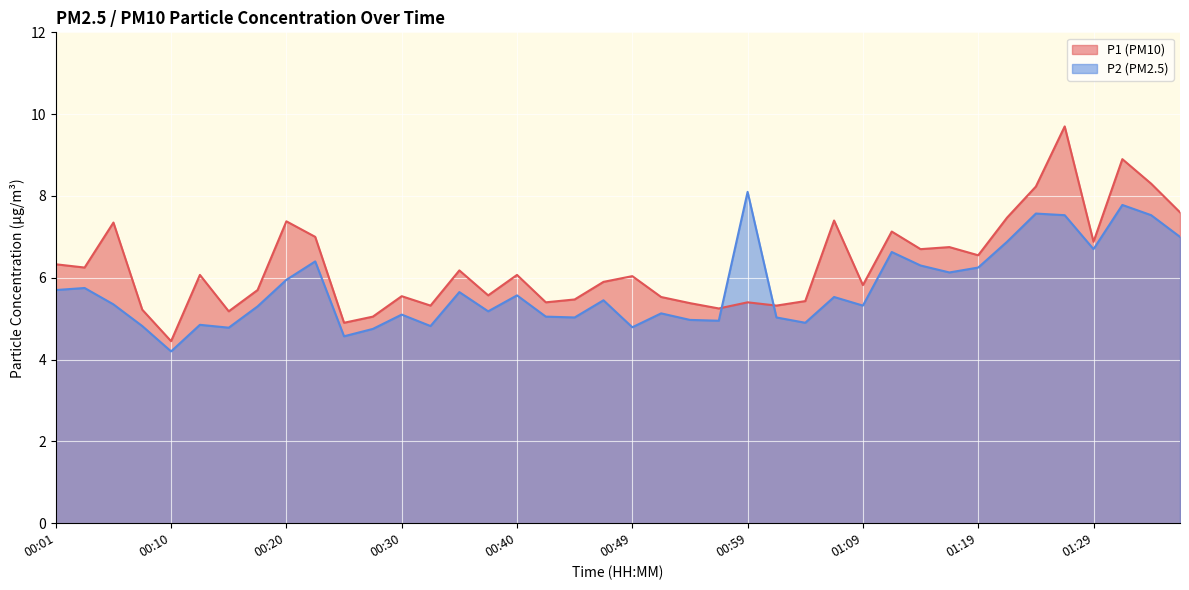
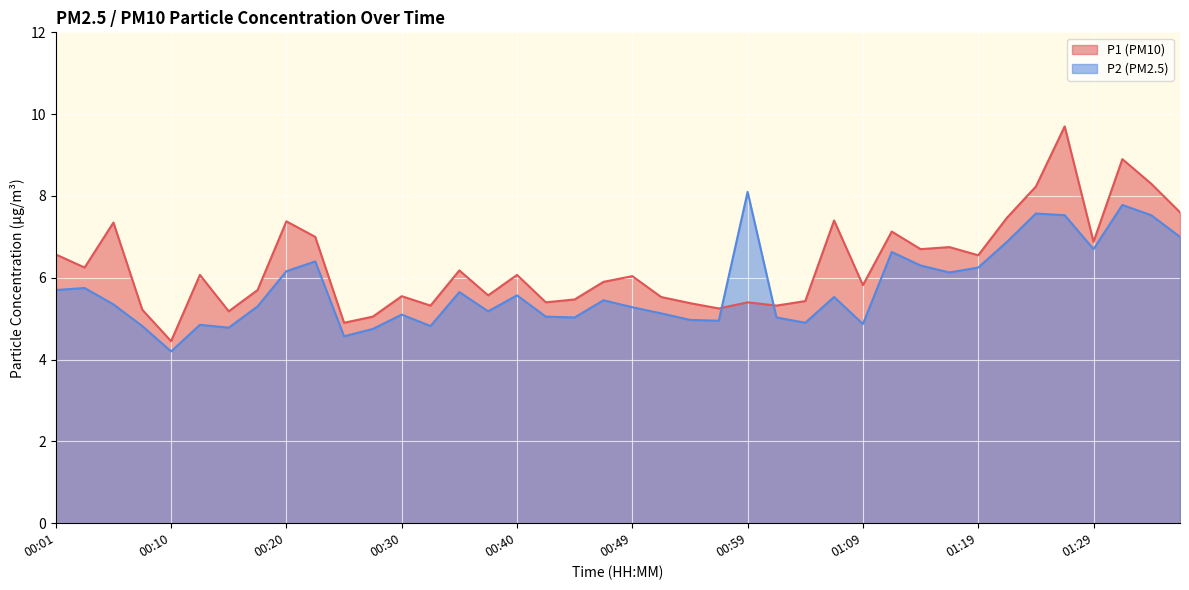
P1 (PM10), 00:01: 6.3 -> 6.6
P2 (PM2.5), 00:20: 6.0 -> 6.2
P2 (PM2.5), 00:49: 4.8 -> 5.3
P2 (PM2.5), 01:09: 5.3 -> 4.9
